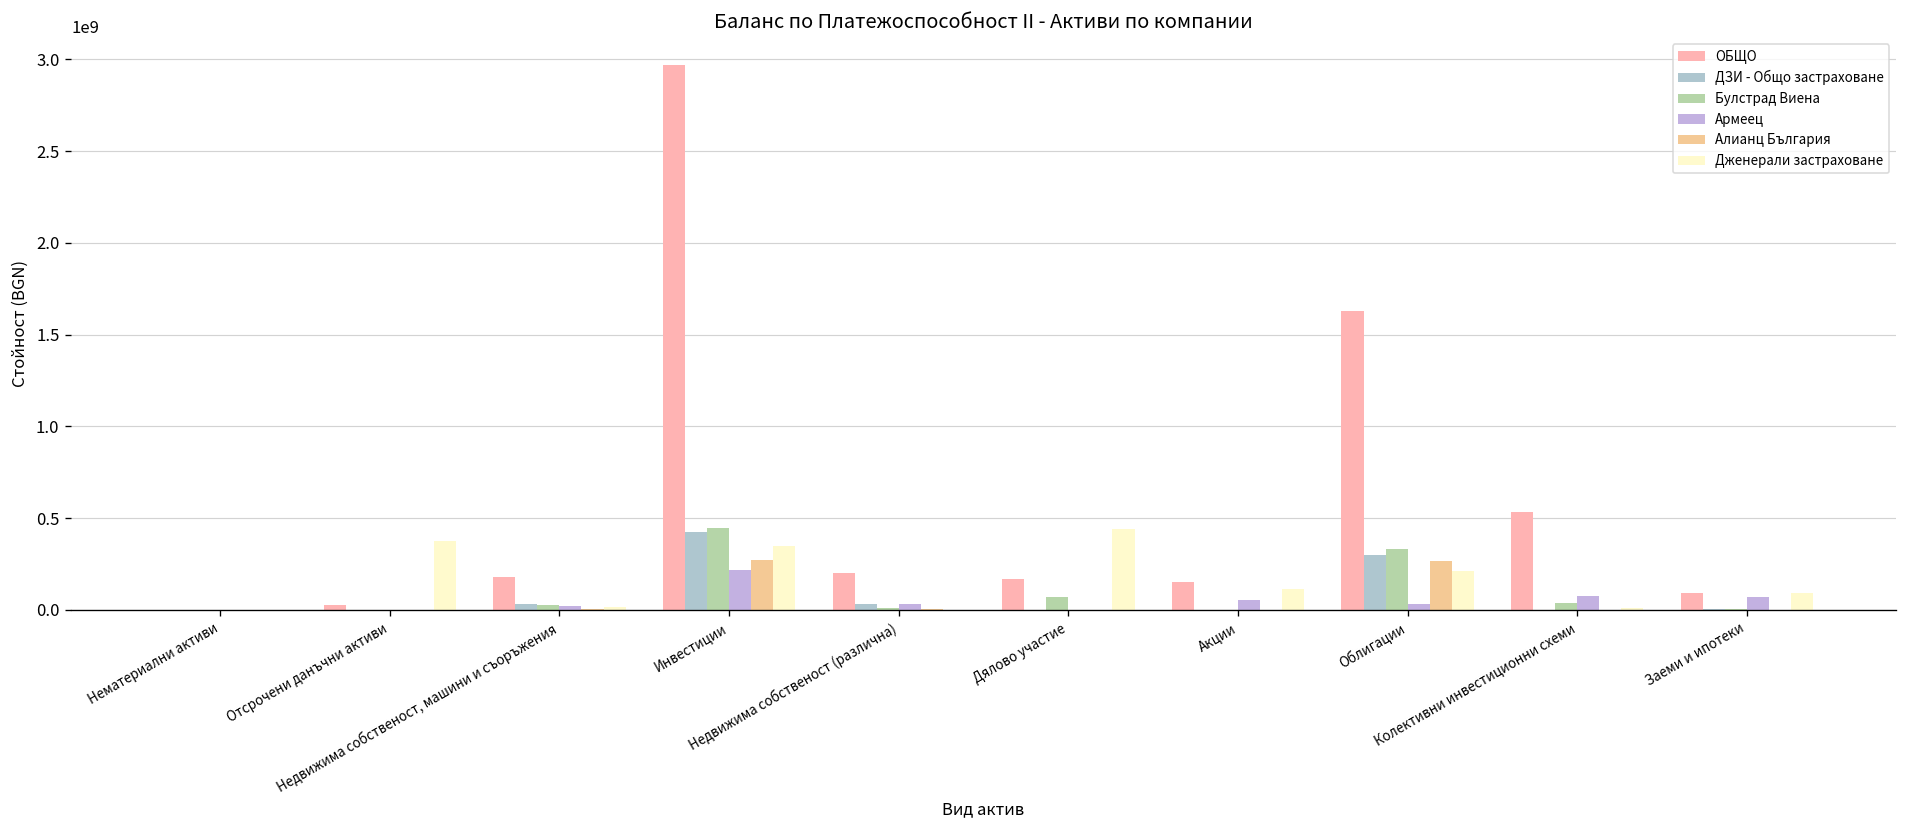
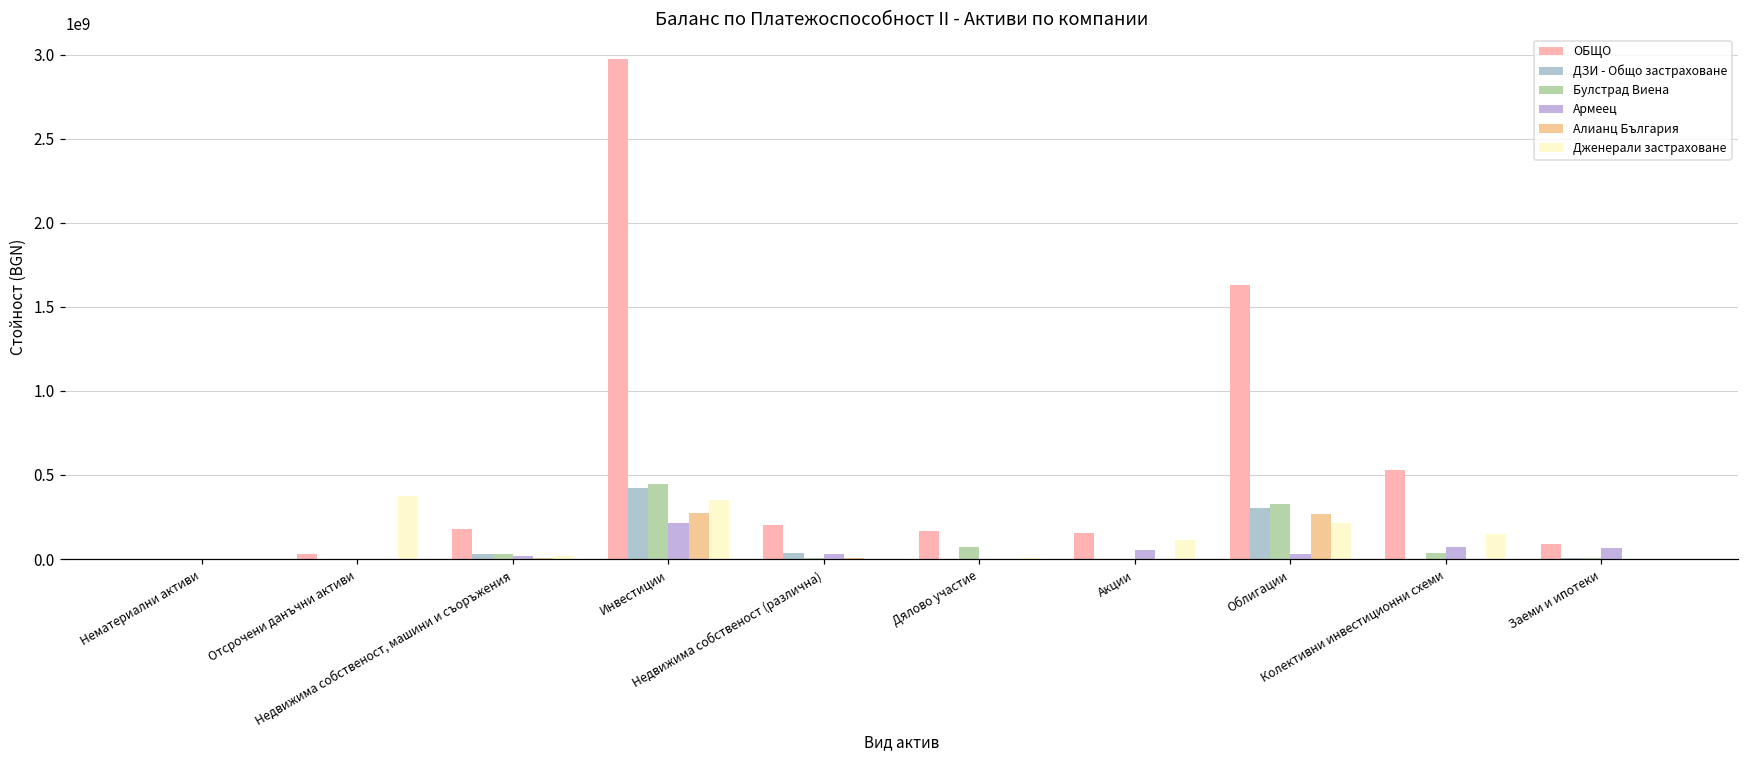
Дженерали застраховане, Дялово участие: 440000000 -> 10000000
Дженерали застраховане, Колективни инвестиционни схеми: 10000000 -> 150000000
Дженерали застраховане, Заеми и ипотеки: 90000000 -> 0
